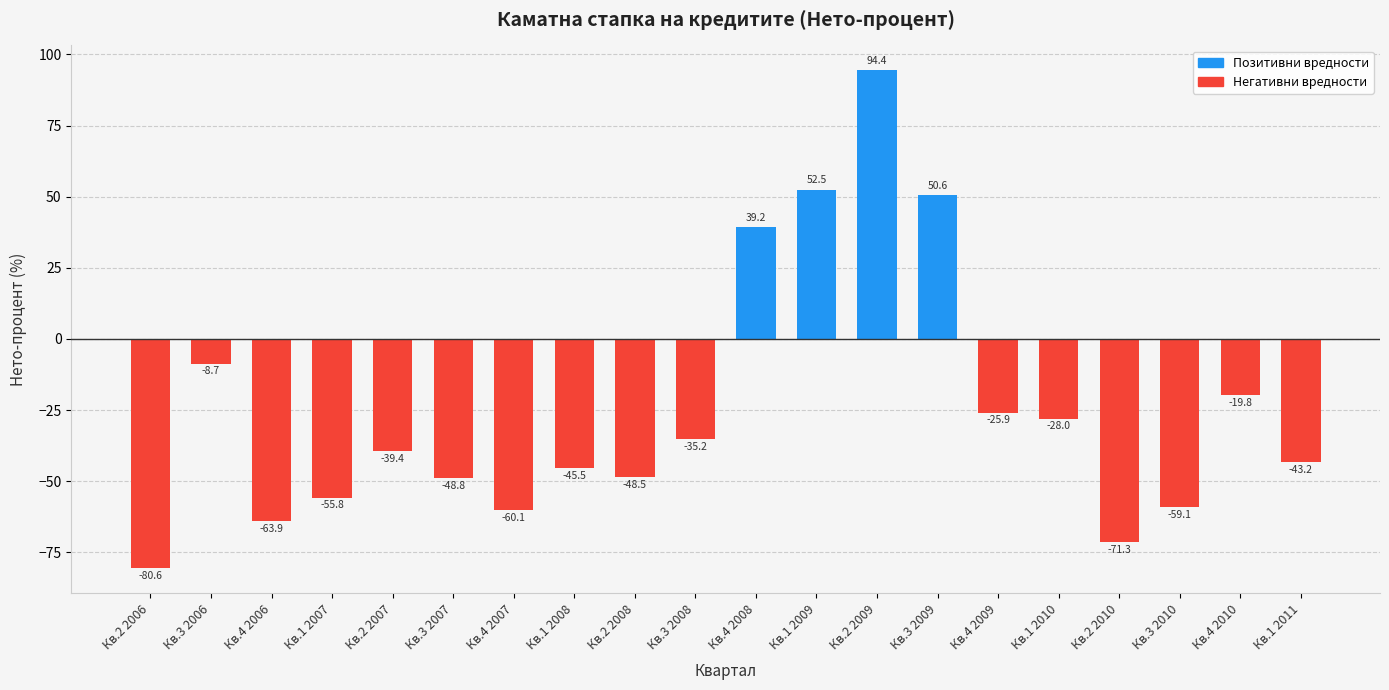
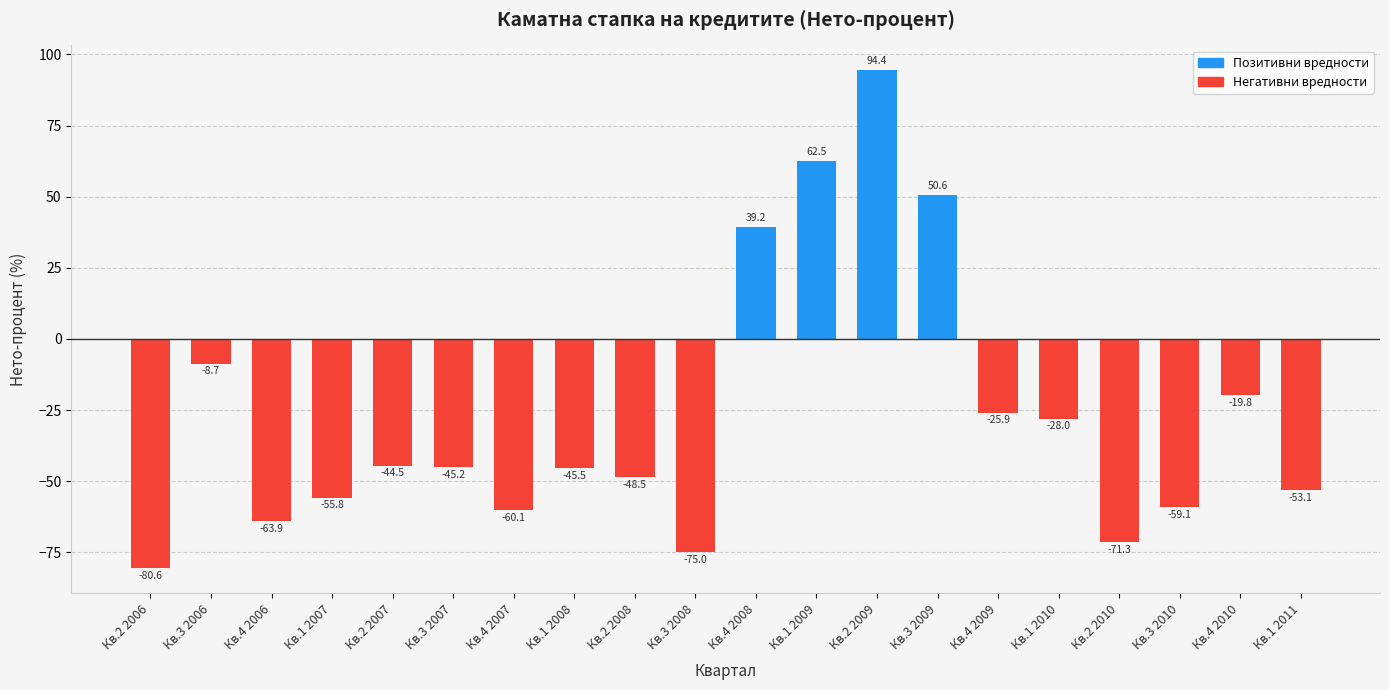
Кв.2 2007: -39.4 -> -44.5
Кв.3 2007: -48.8 -> -45.2
Кв.3 2008: -35.2 -> -75.0
Кв.1 2009: 52.5 -> 62.5
Кв.1 2011: -43.2 -> -53.1
